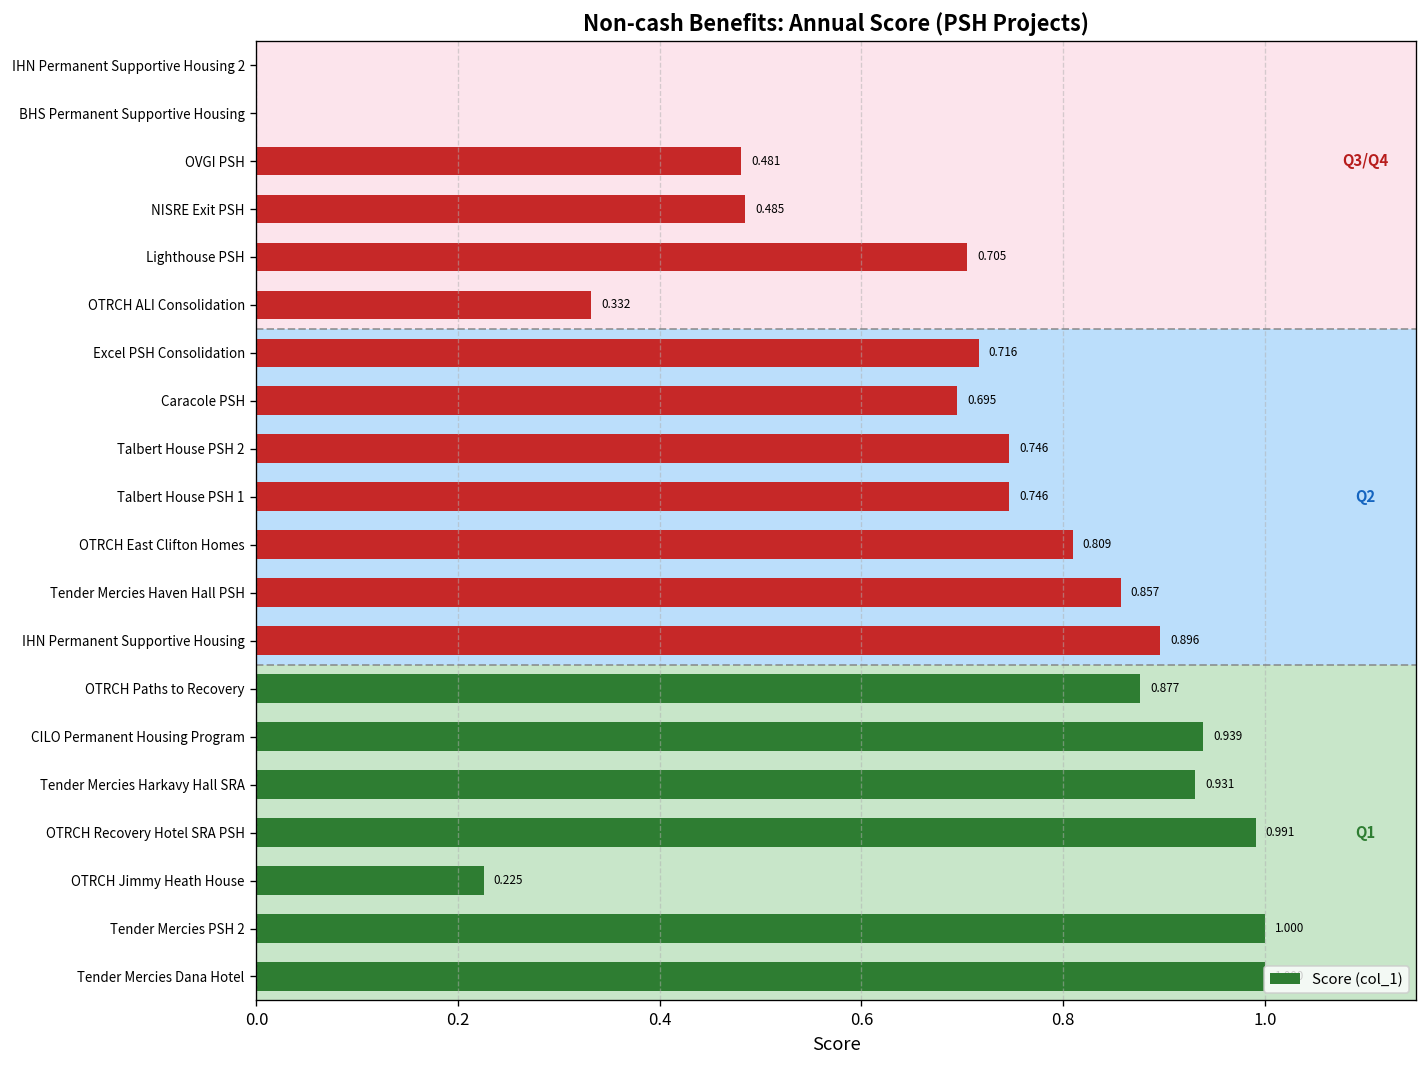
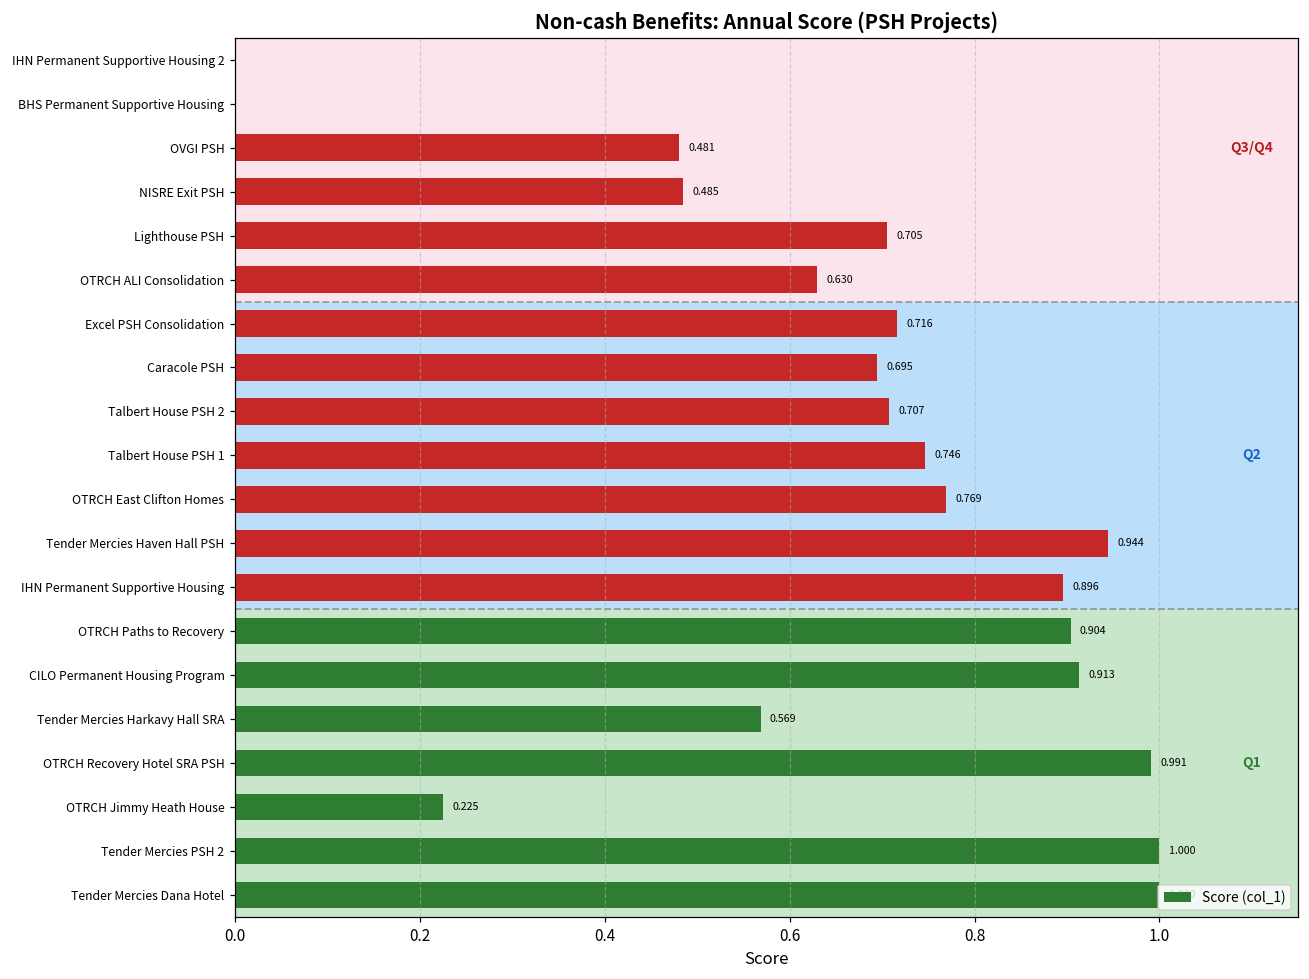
OTRCH ALI Consolidation: 0.332 -> 0.630
Talbert House PSH 2: 0.746 -> 0.707
OTRCH East Clifton Homes: 0.809 -> 0.769
Tender Mercies Haven Hall PSH: 0.857 -> 0.944
OTRCH Paths to Recovery: 0.877 -> 0.904
CILO Permanent Housing Program: 0.939 -> 0.913
Tender Mercies Harkavy Hall SRA: 0.931 -> 0.569
